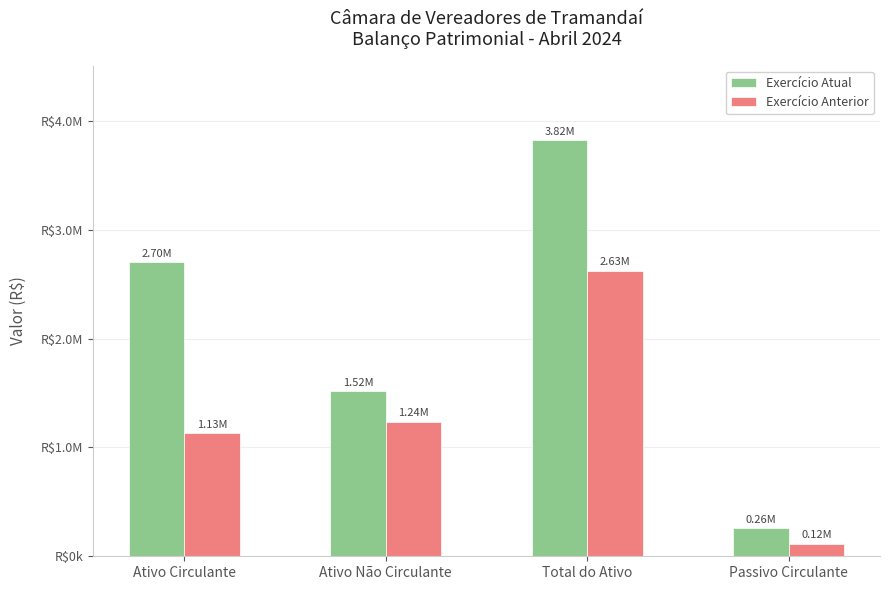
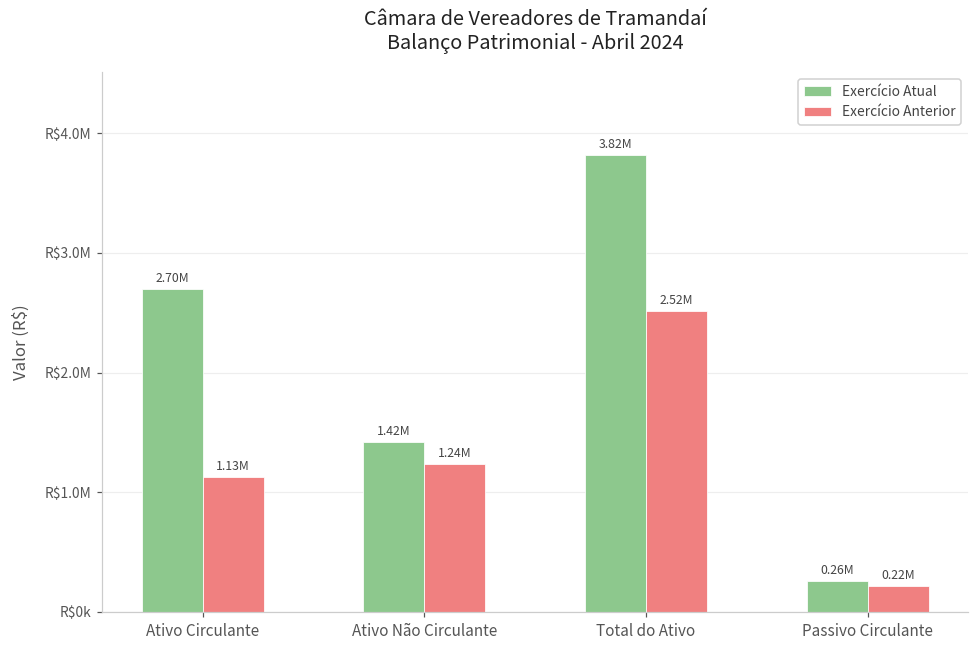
Exercício Atual, Ativo Não Circulante: 1.52M -> 1.42M
Exercício Anterior, Total do Ativo: 2.63M -> 2.52M
Exercício Anterior, Passivo Circulante: 0.12M -> 0.22M
